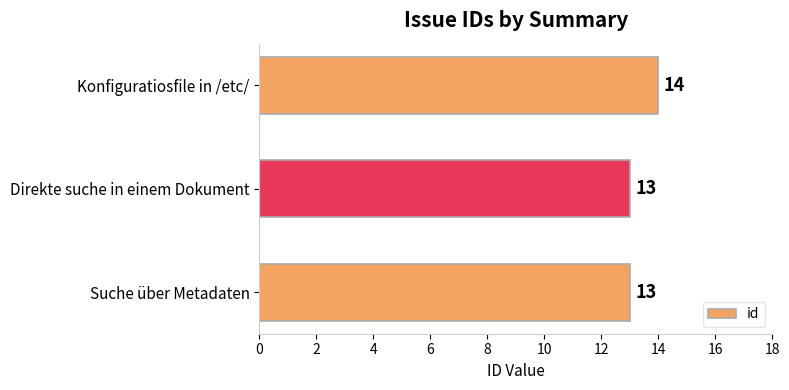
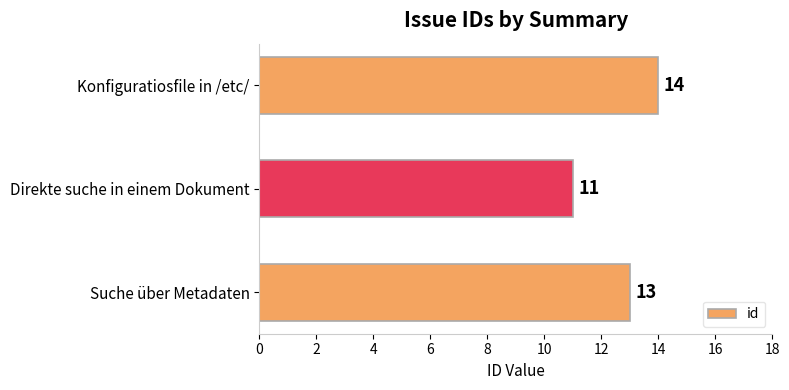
Direkte suche in einem Dokument: 13 -> 11
